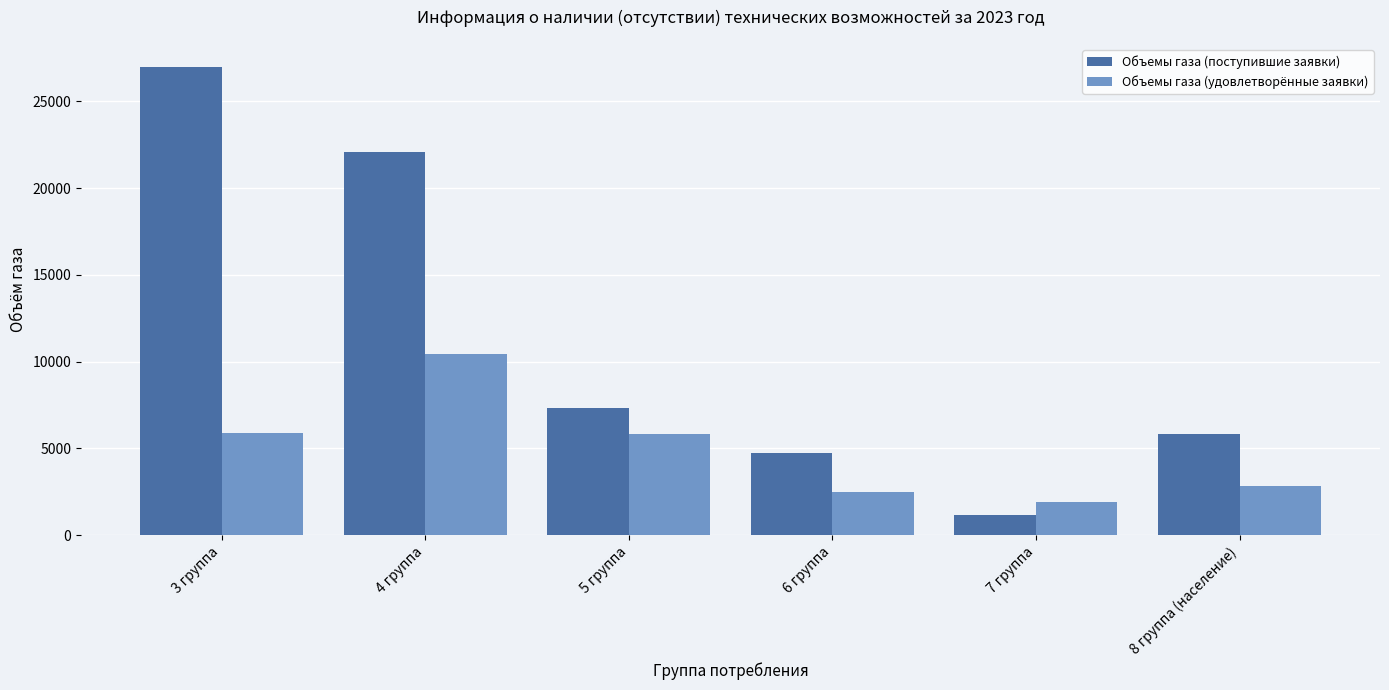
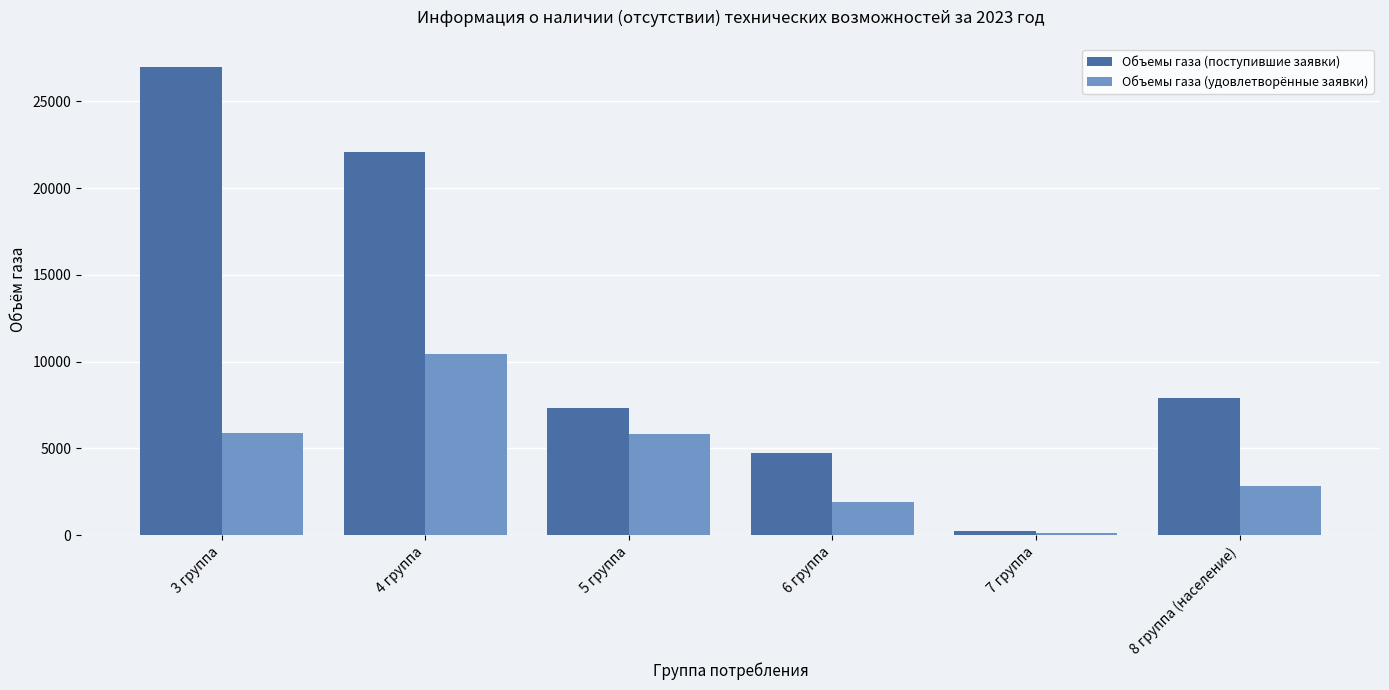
Объемы газа (удовлетворённые заявки), 6 группа: 2500 -> 1900
Объемы газа (поступившие заявки), 7 группа: 1200 -> 200
Объемы газа (удовлетворённые заявки), 7 группа: 1900 -> 100
Объемы газа (поступившие заявки), 8 группа (население): 5900 -> 7900
